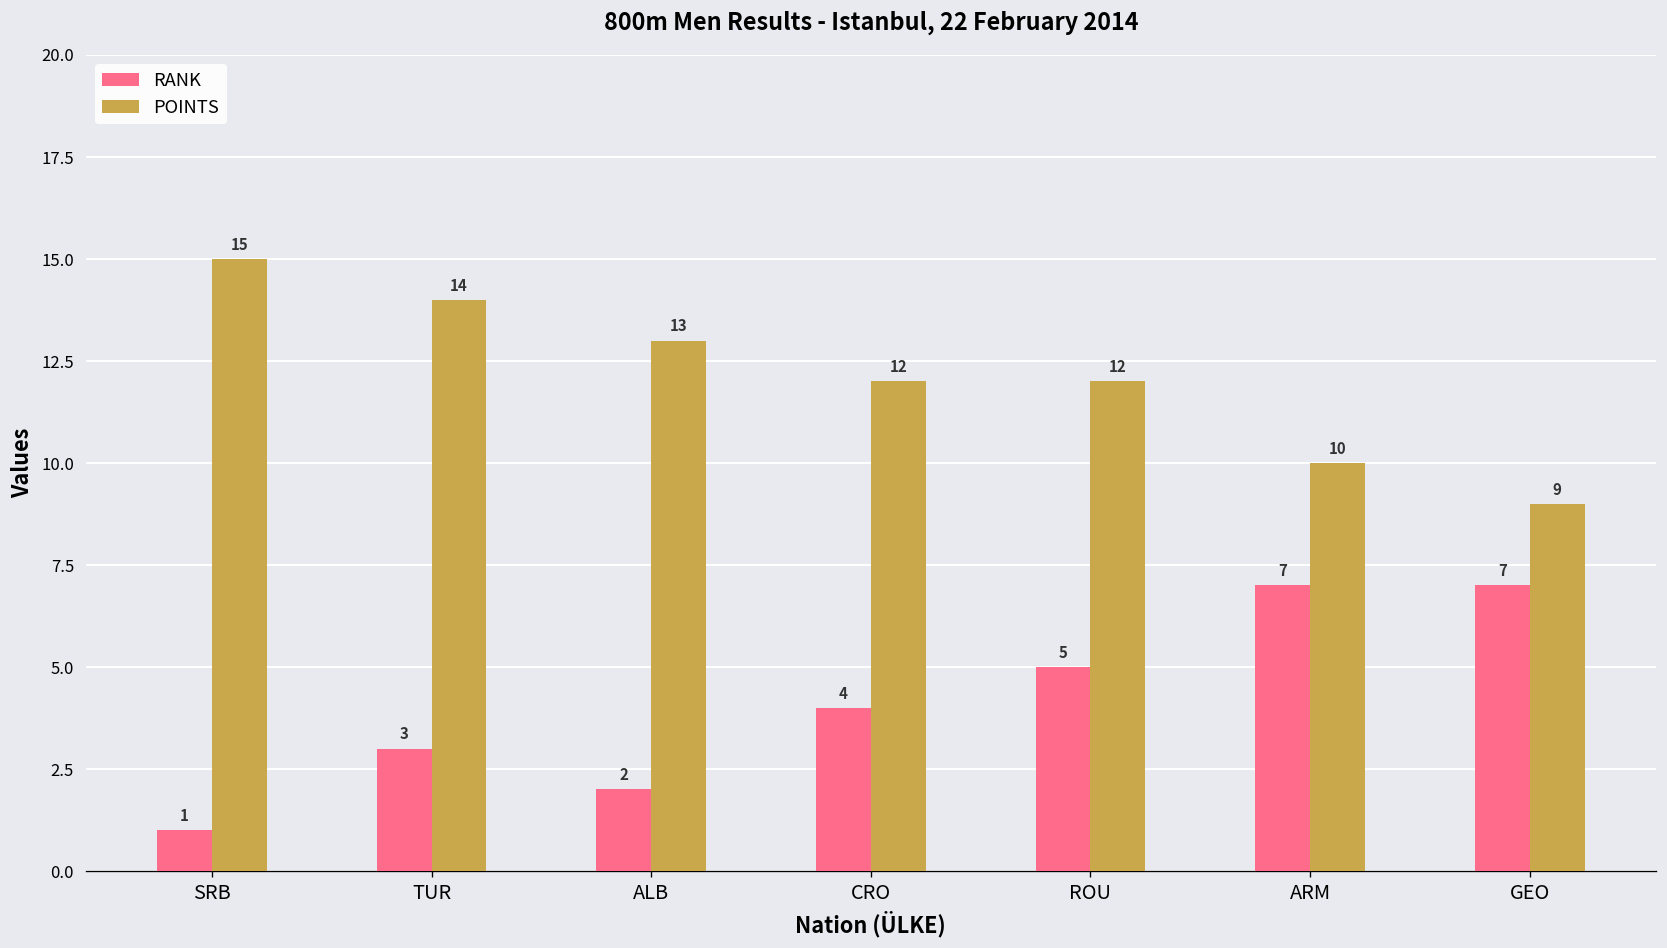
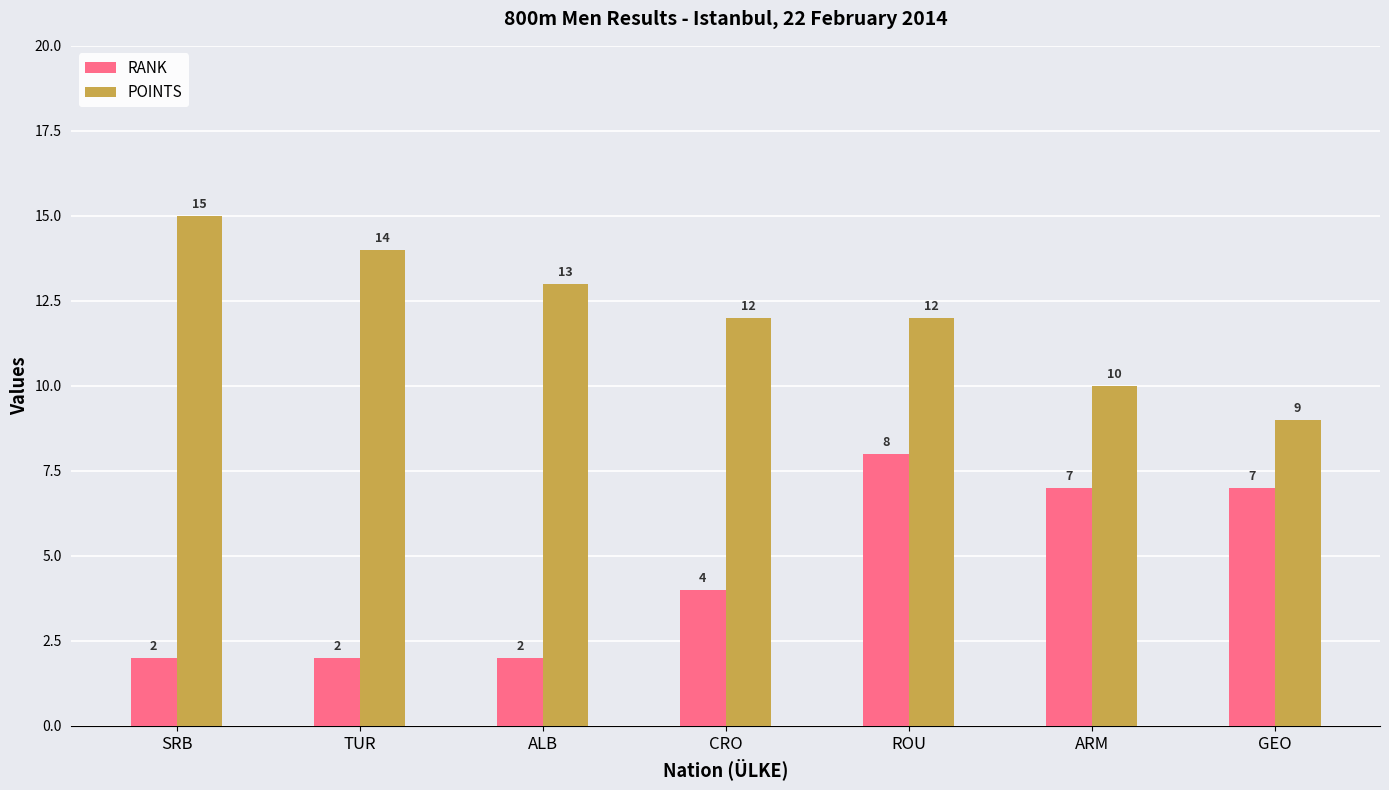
RANK, SRB: 1 -> 2
RANK, TUR: 3 -> 2
RANK, ROU: 5 -> 8
